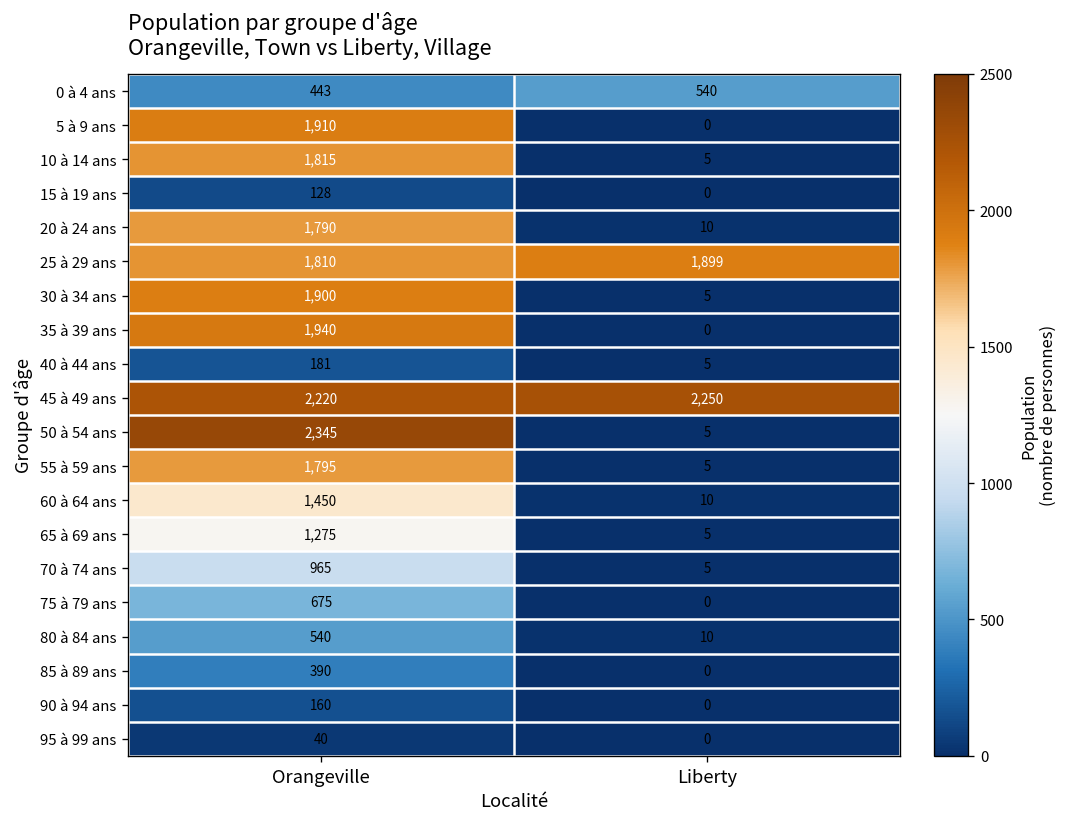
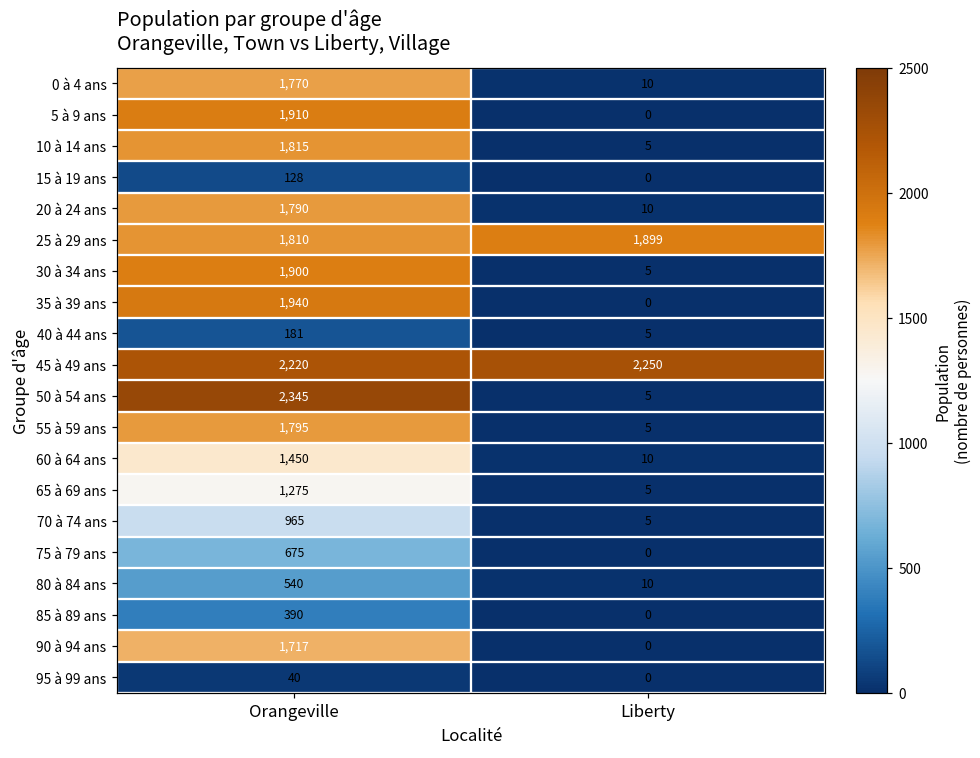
0 à 4 ans, Orangeville: 443 -> 1,770
0 à 4 ans, Liberty: 540 -> 10
90 à 94 ans, Orangeville: 160 -> 1,717
